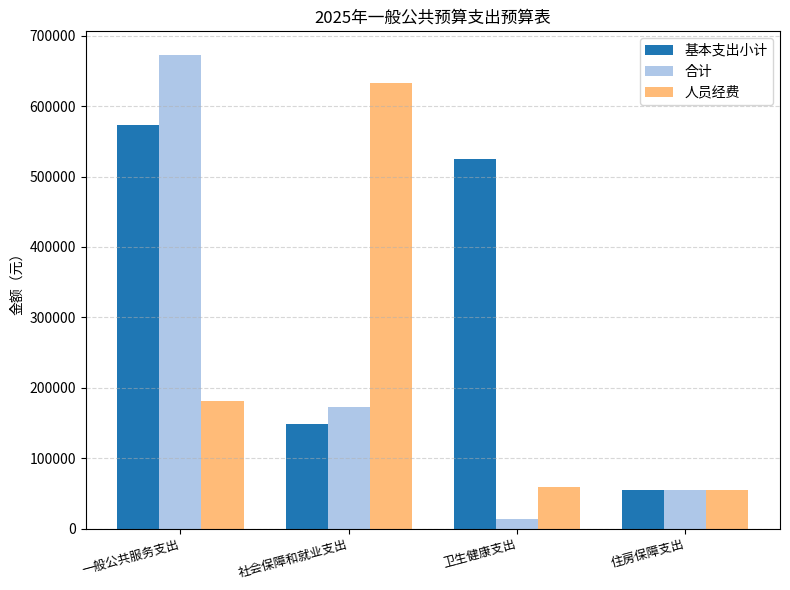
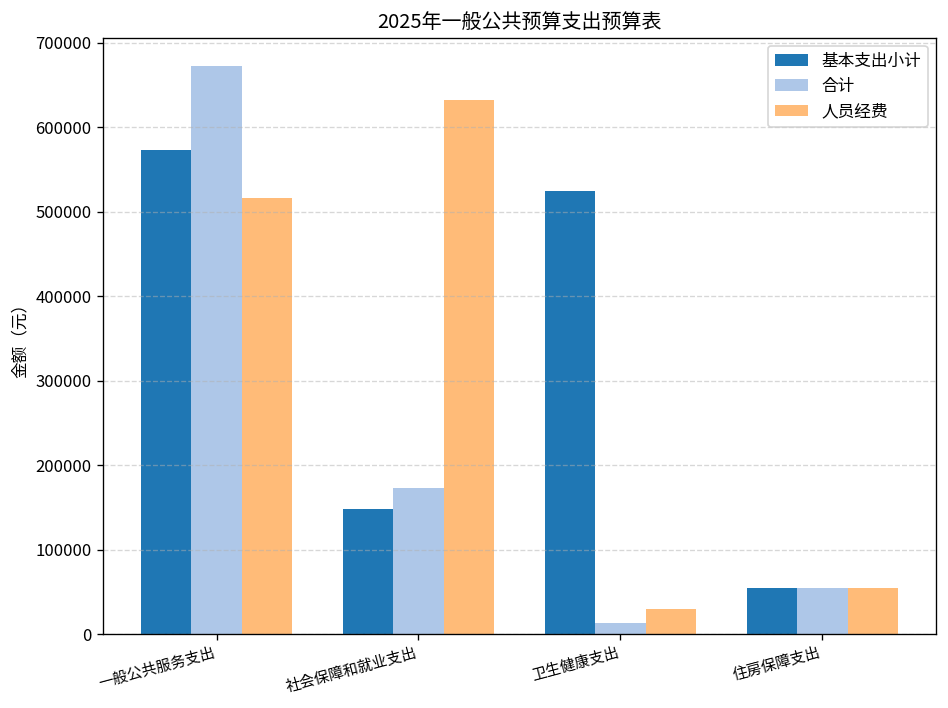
人员经费, 一般公共服务支出: 180000 -> 520000
人员经费, 卫生健康支出: 60000 -> 30000
